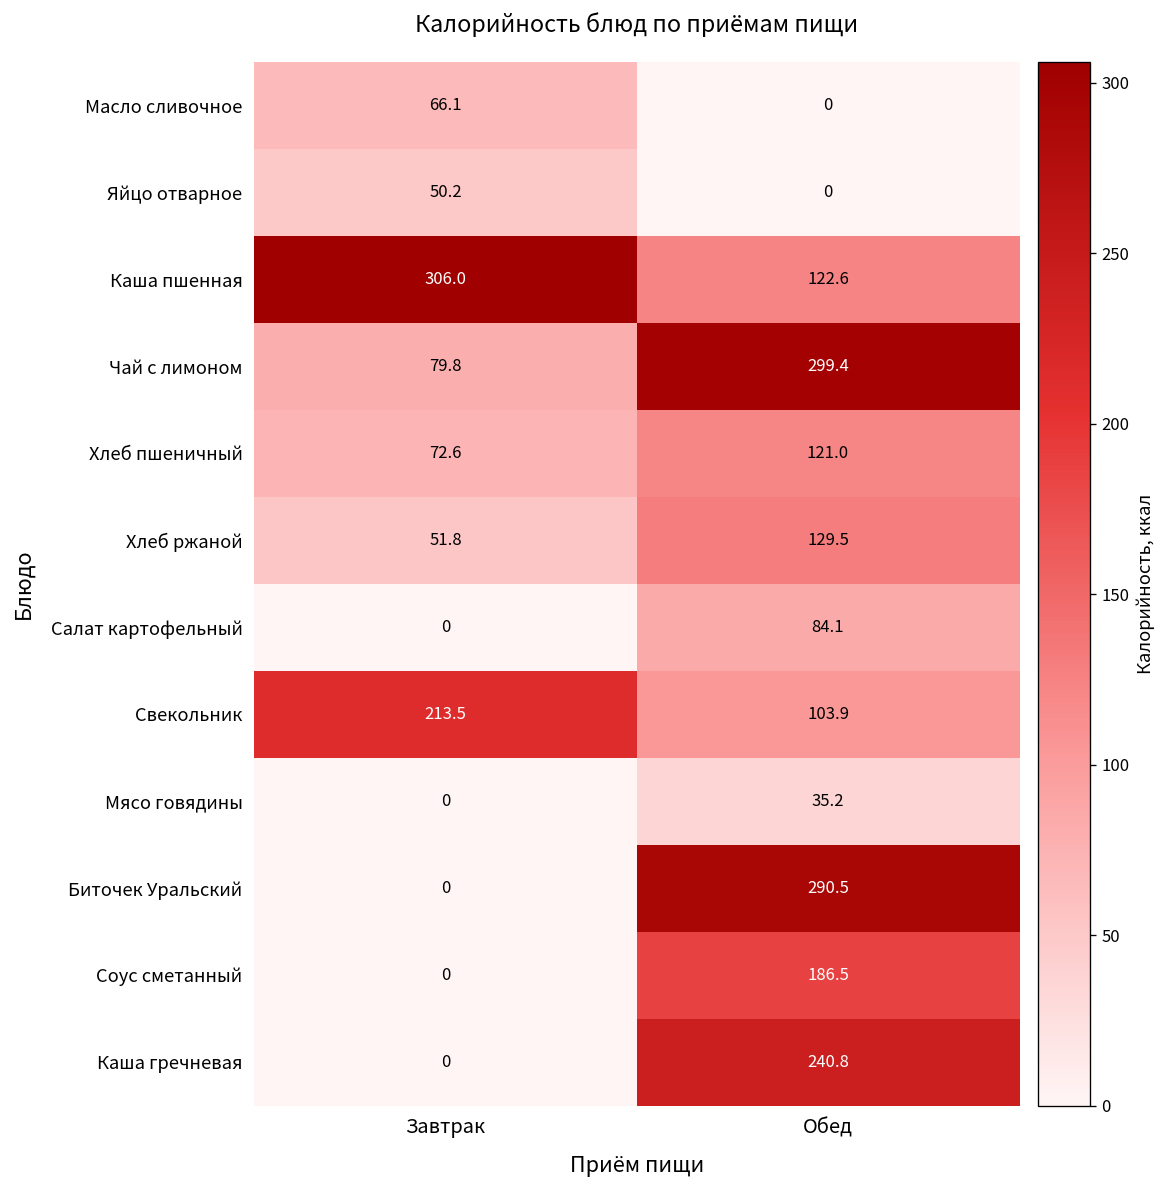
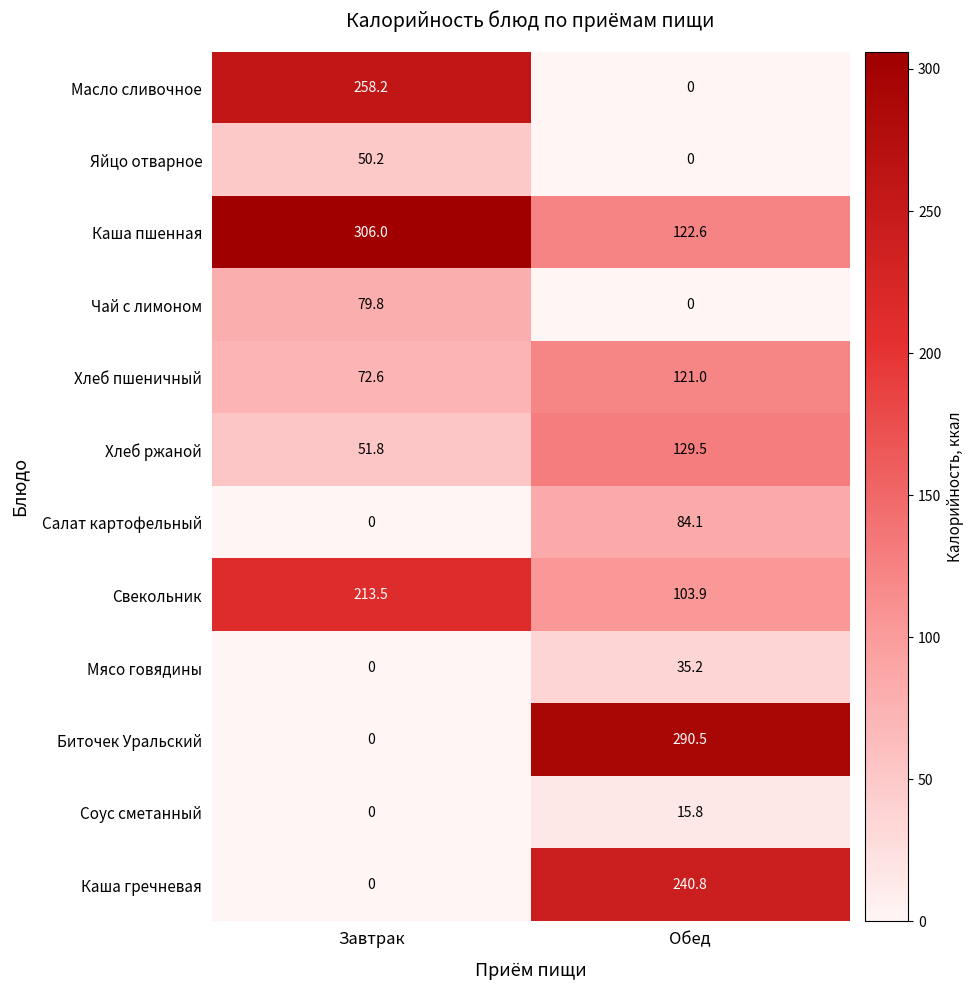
Масло сливочное, Завтрак: 66.1 -> 258.2
Чай с лимоном, Обед: 299.4 -> 0
Соус сметанный, Обед: 186.5 -> 15.8
